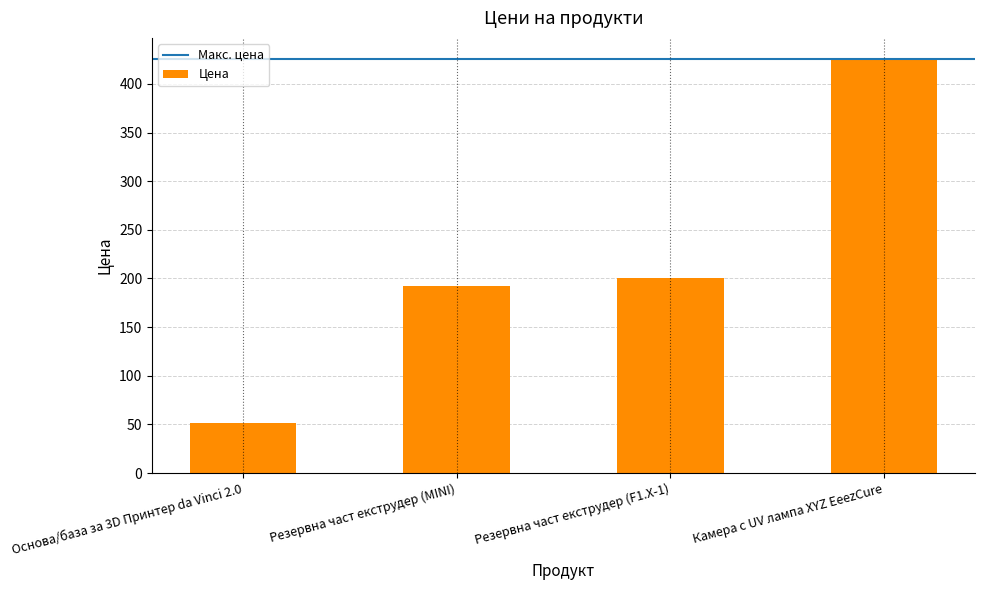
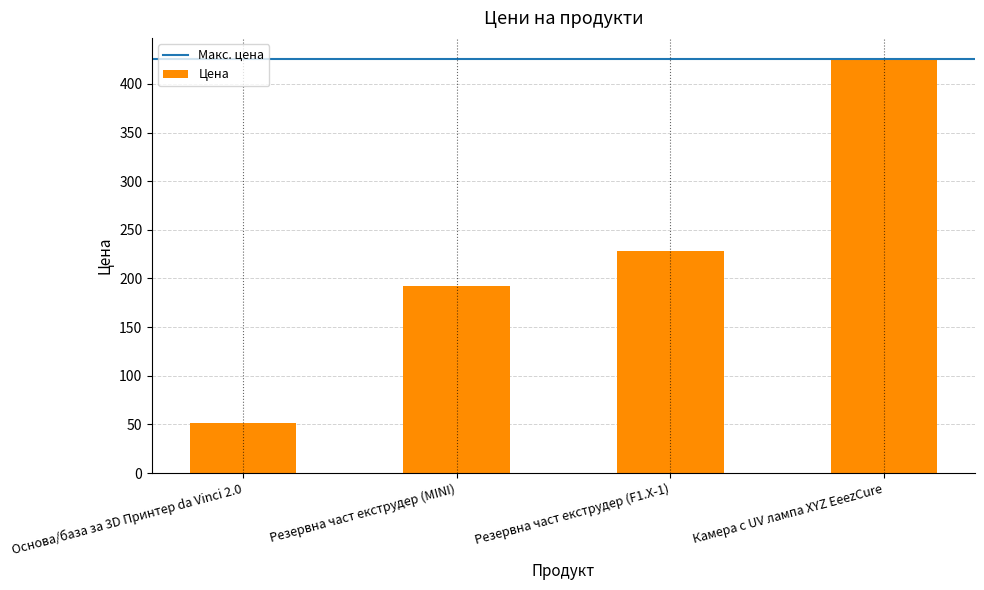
Резервна част екструдер (F1.X-1): 200 -> 230
